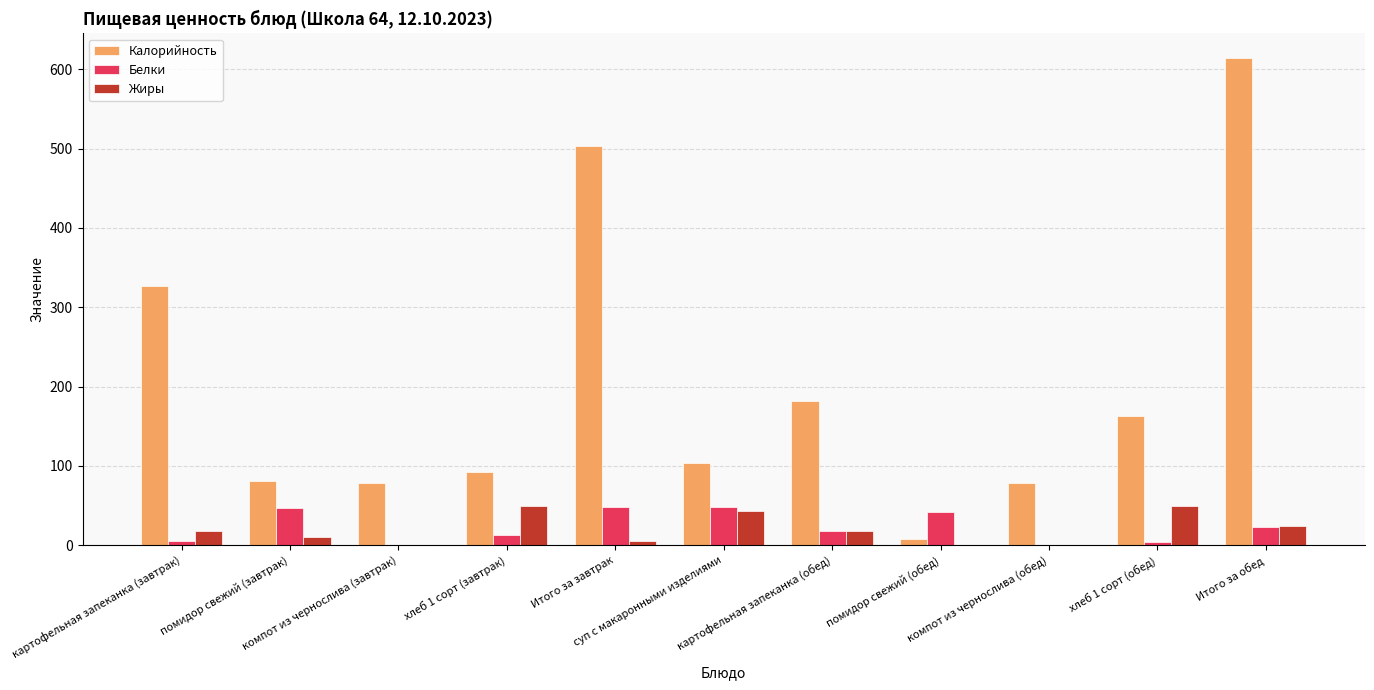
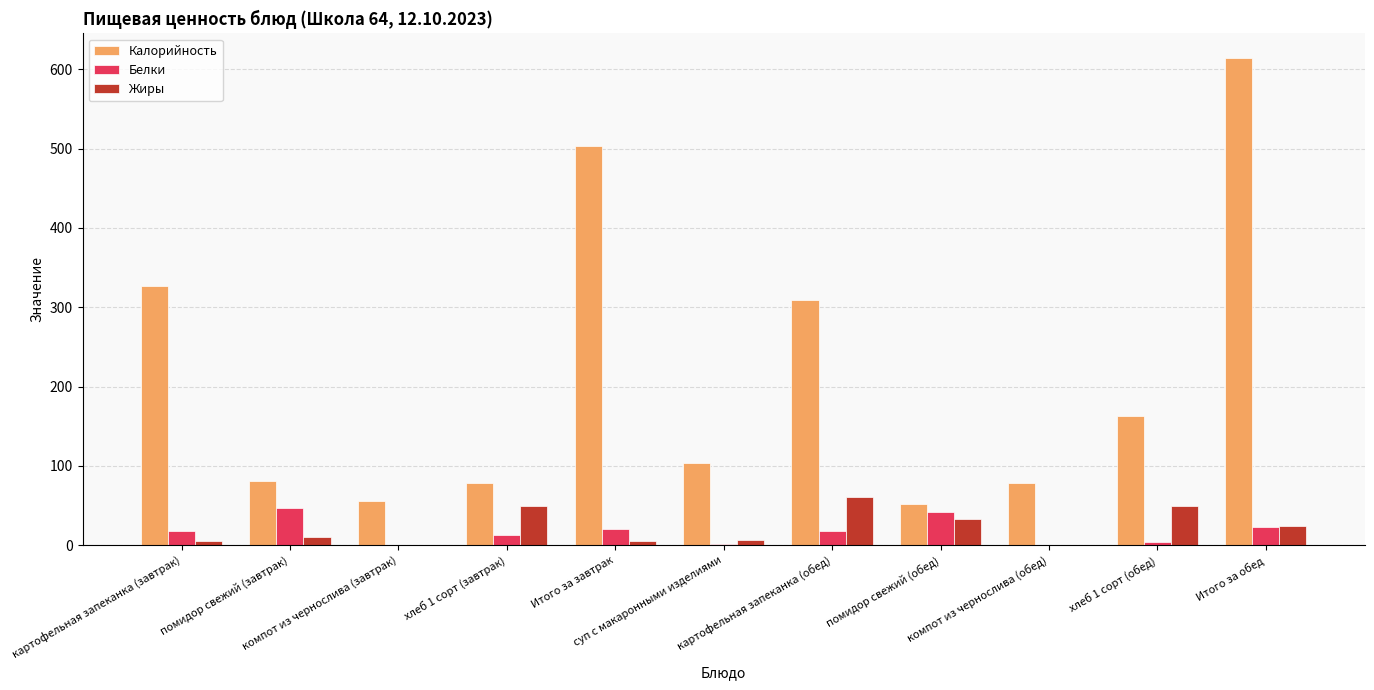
Белки, картофельная запеканка (завтрак): 10 -> 20
Жиры, картофельная запеканка (завтрак): 20 -> 10
Калорийность, компот из чернослива (завтрак): 80 -> 60
Калорийность, хлеб 1 сорт (завтрак): 90 -> 80
Белки, Итого за завтрак: 50 -> 20
Белки, суп с макаронными изделиями: 50 -> 0
Жиры, суп с макаронными изделиями: 40 -> 10
Калорийность, картофельная запеканка (обед): 180 -> 310
Жиры, картофельная запеканка (обед): 20 -> 60
Калорийность, помидор свежий (обед): 10 -> 50
Жиры, помидор свежий (обед): 0 -> 30
